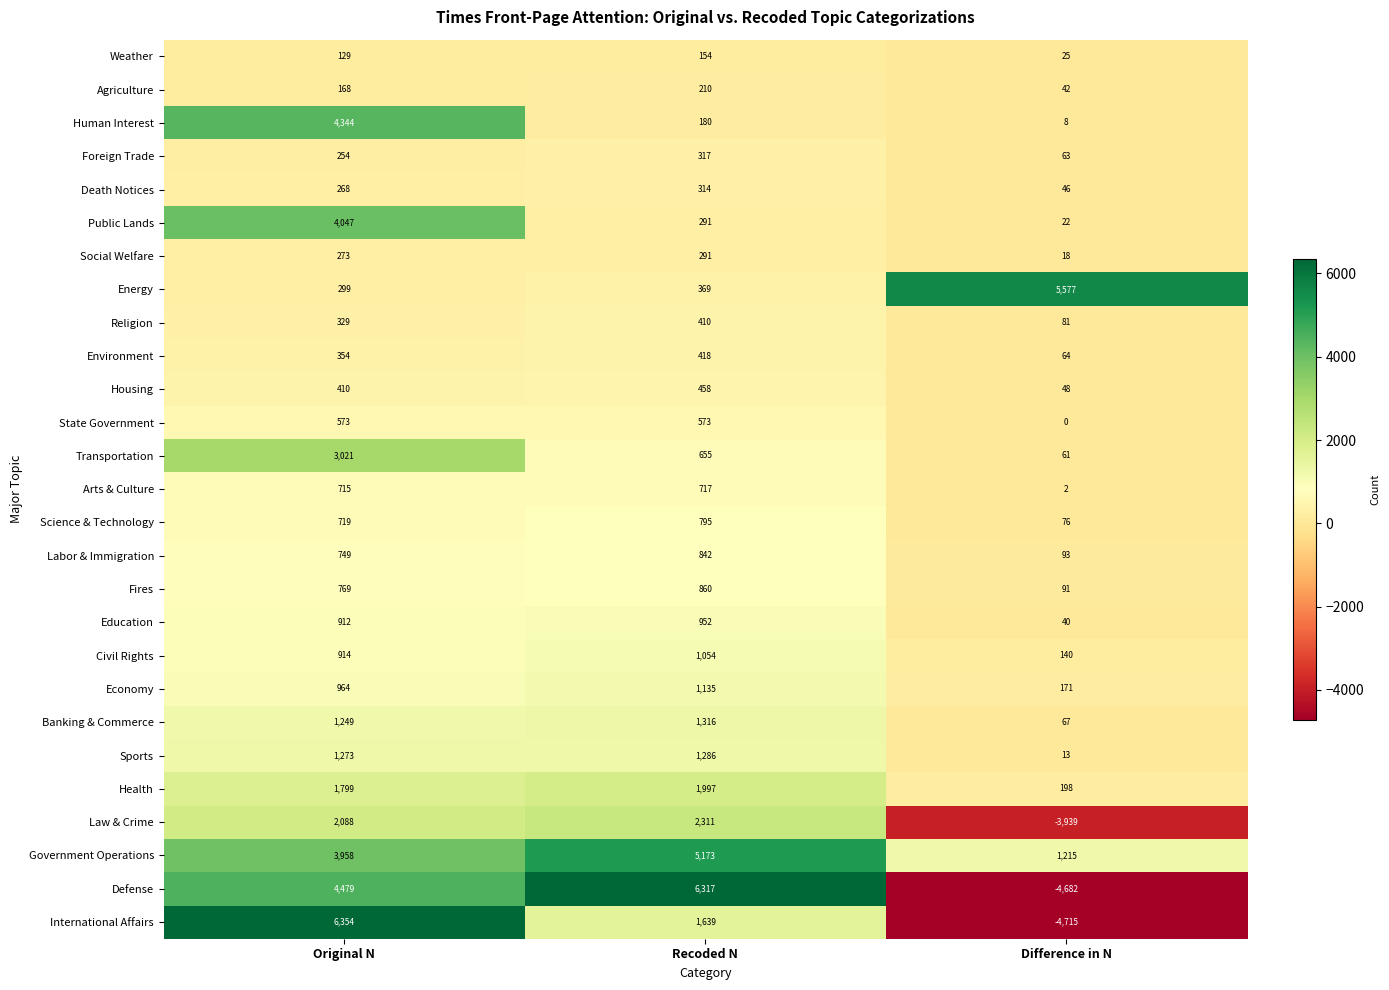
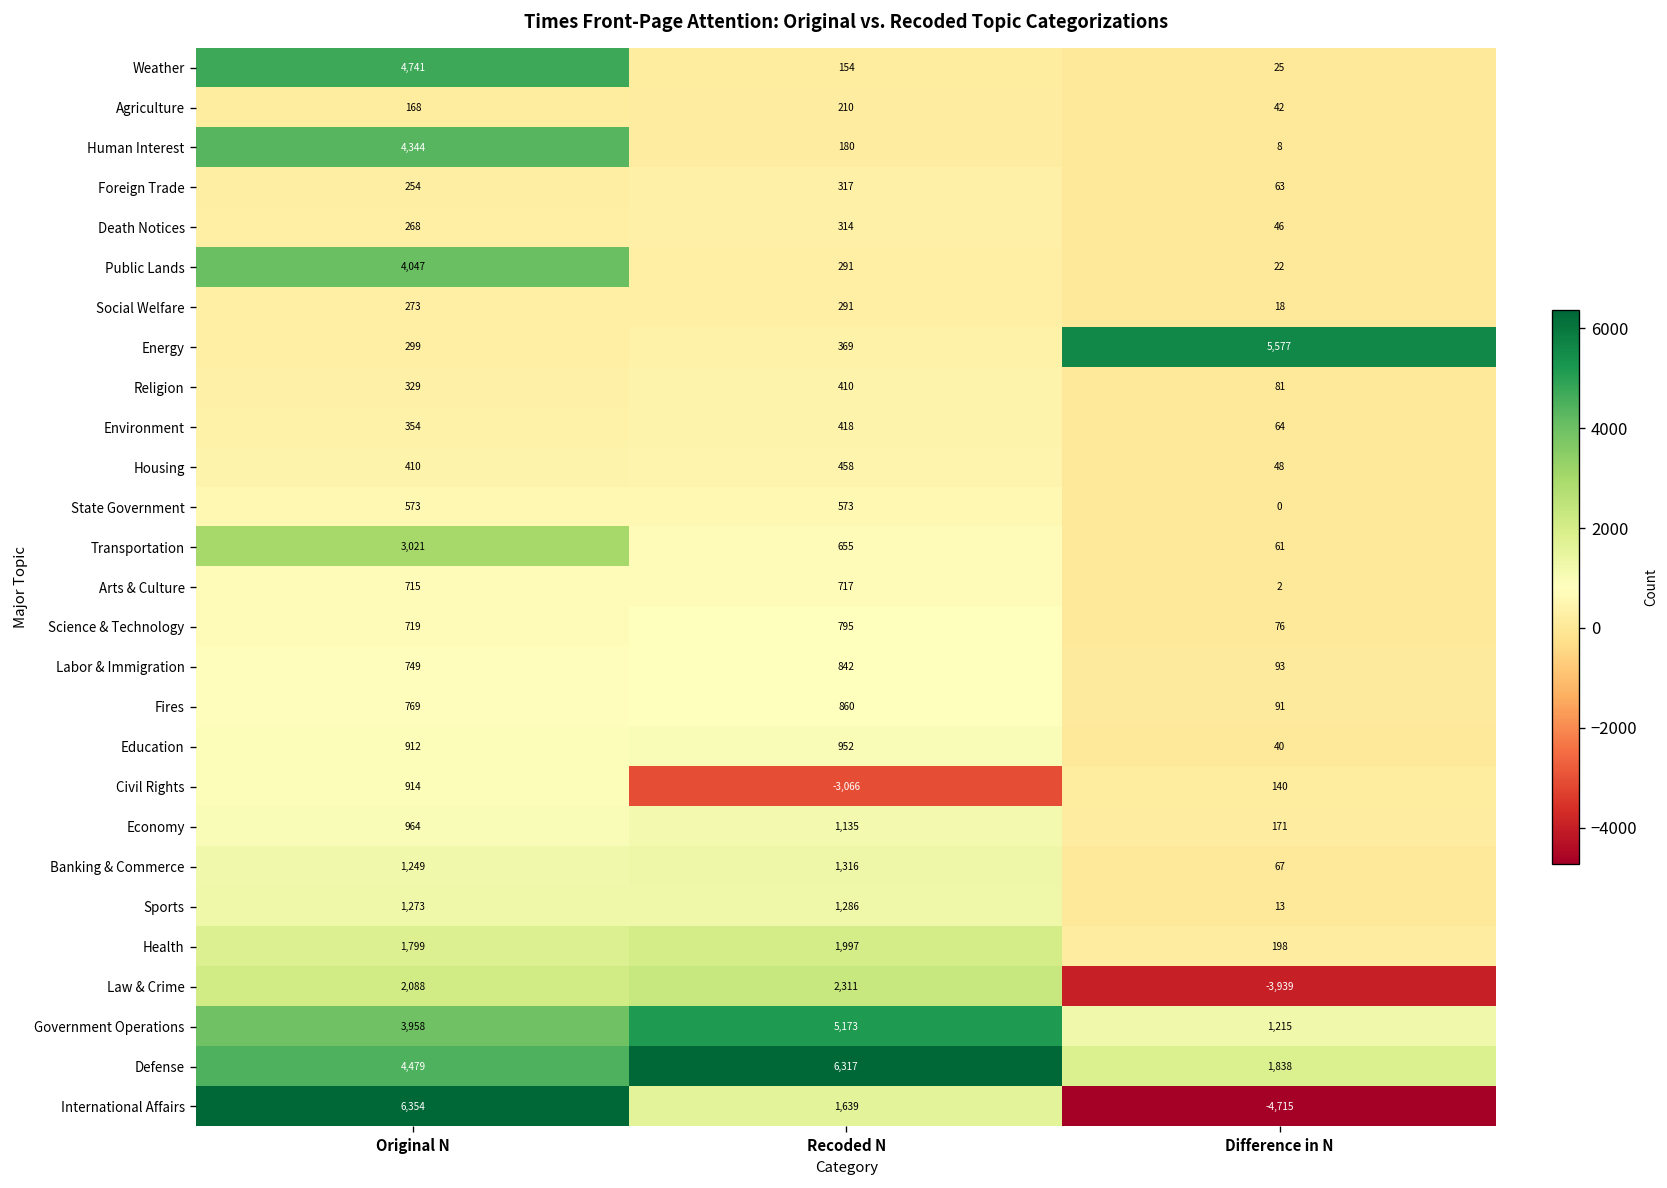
Weather, Original N: 129 -> 4,741
Civil Rights, Recoded N: 1,054 -> -3,066
Defense, Difference in N: -4,682 -> 1,838
